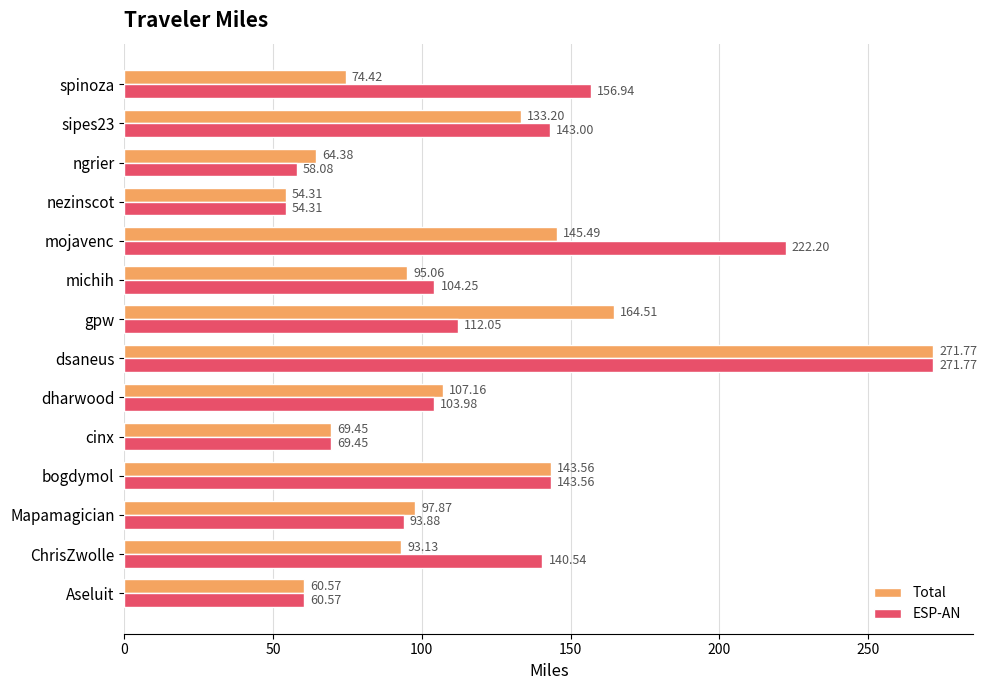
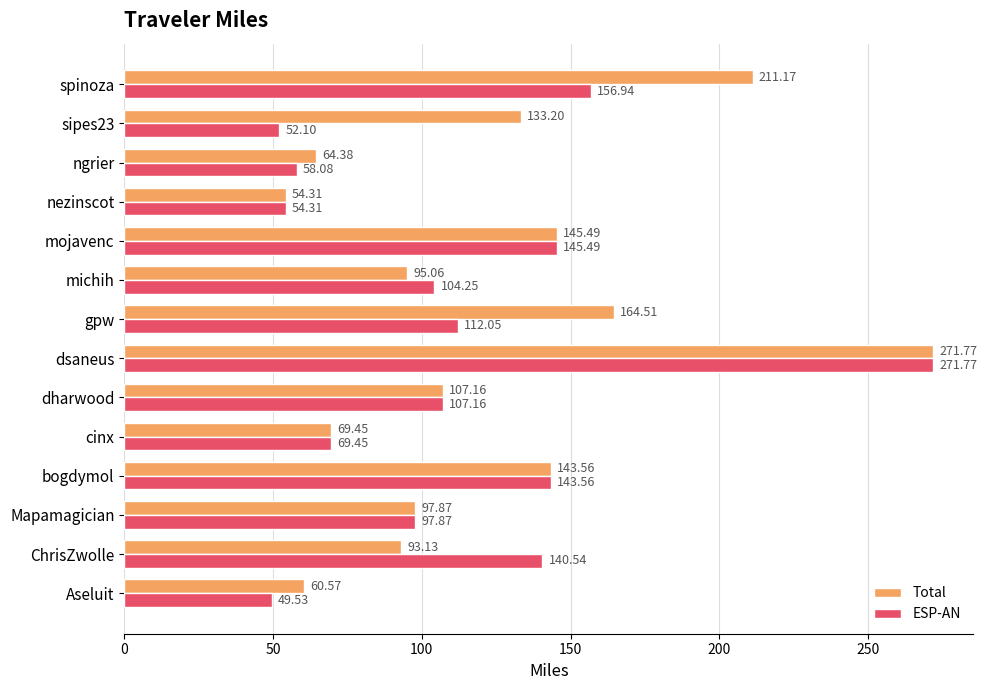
Total, spinoza: 74.42 -> 211.17
ESP-AN, sipes23: 143.00 -> 52.10
ESP-AN, mojavenc: 222.20 -> 145.49
ESP-AN, dharwood: 103.98 -> 107.16
ESP-AN, Mapamagician: 93.88 -> 97.87
ESP-AN, Aseluit: 60.57 -> 49.53
